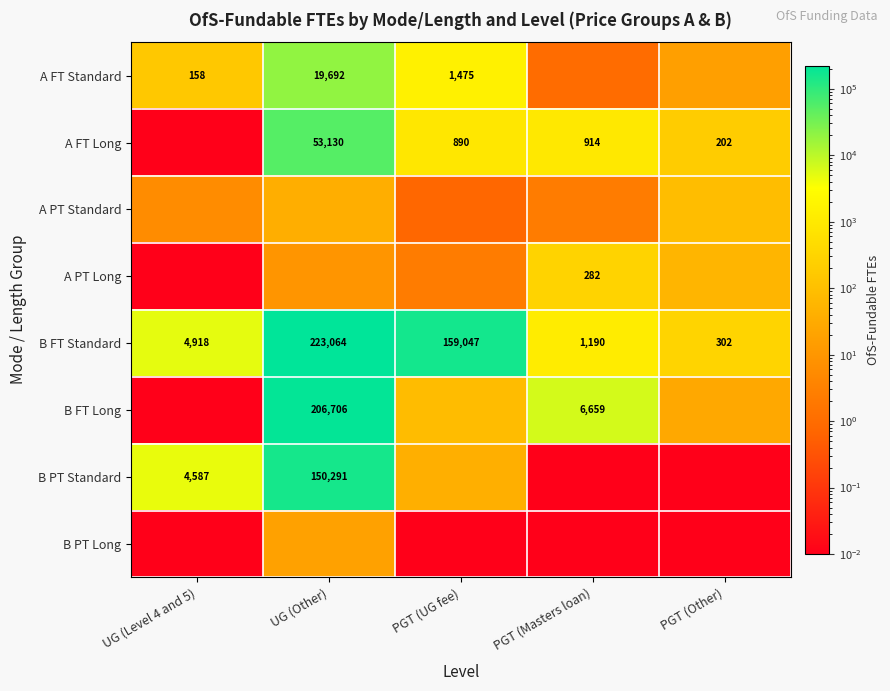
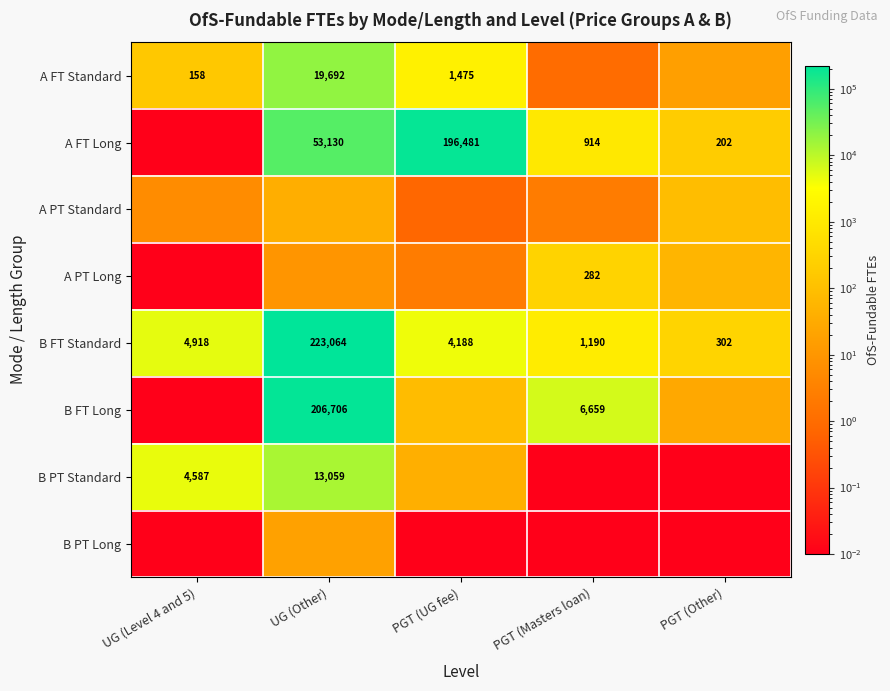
A FT Long, PGT (UG fee): 890 -> 196,481
B FT Standard, PGT (UG fee): 159,047 -> 4,188
B PT Standard, UG (Other): 150,291 -> 13,059
